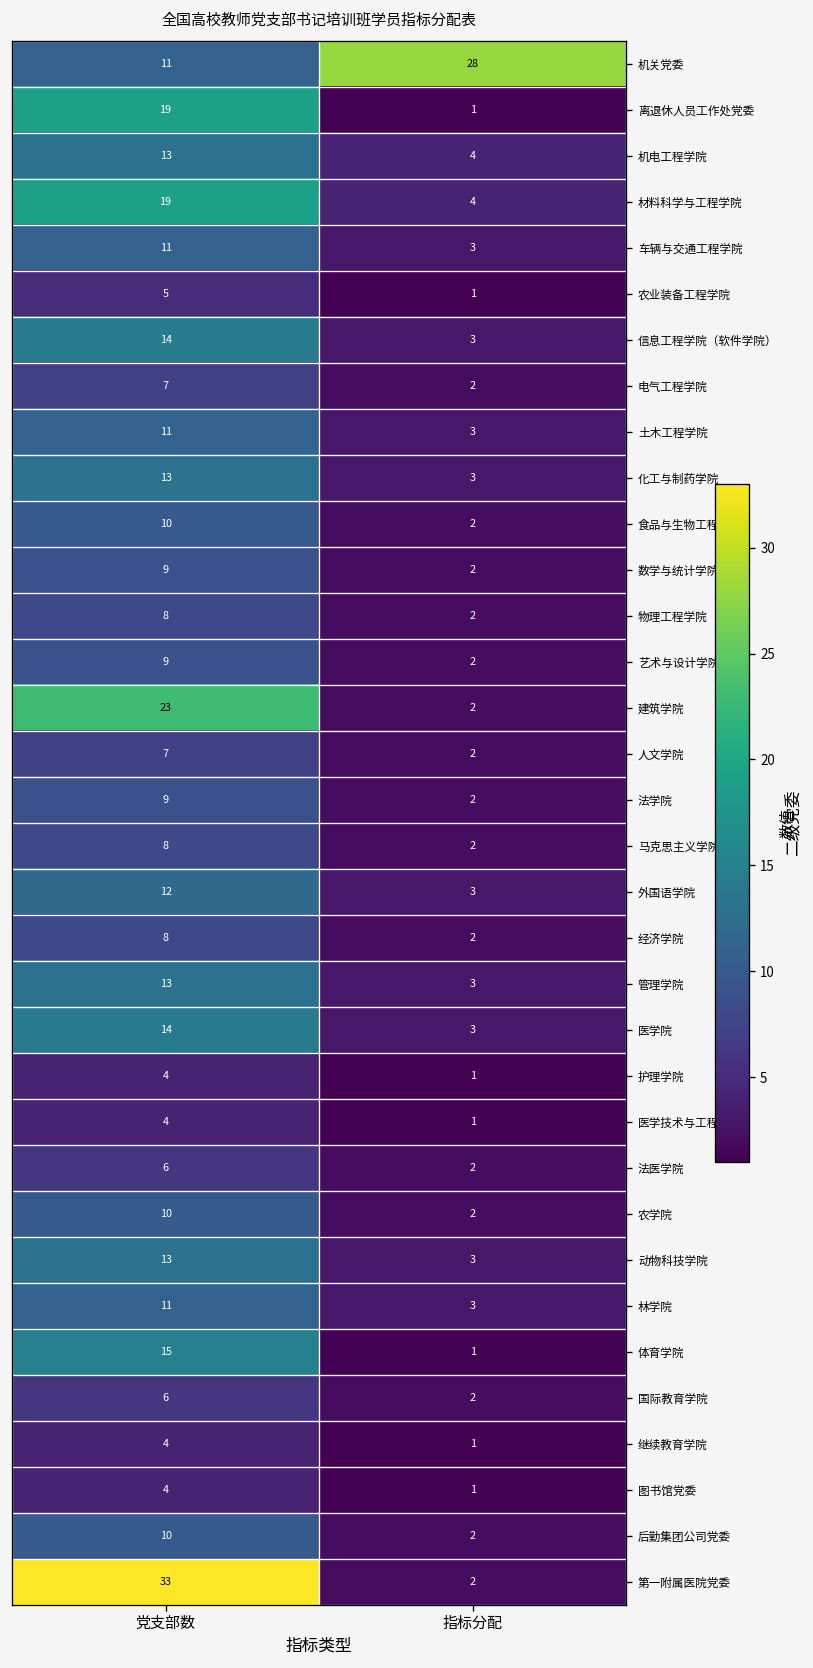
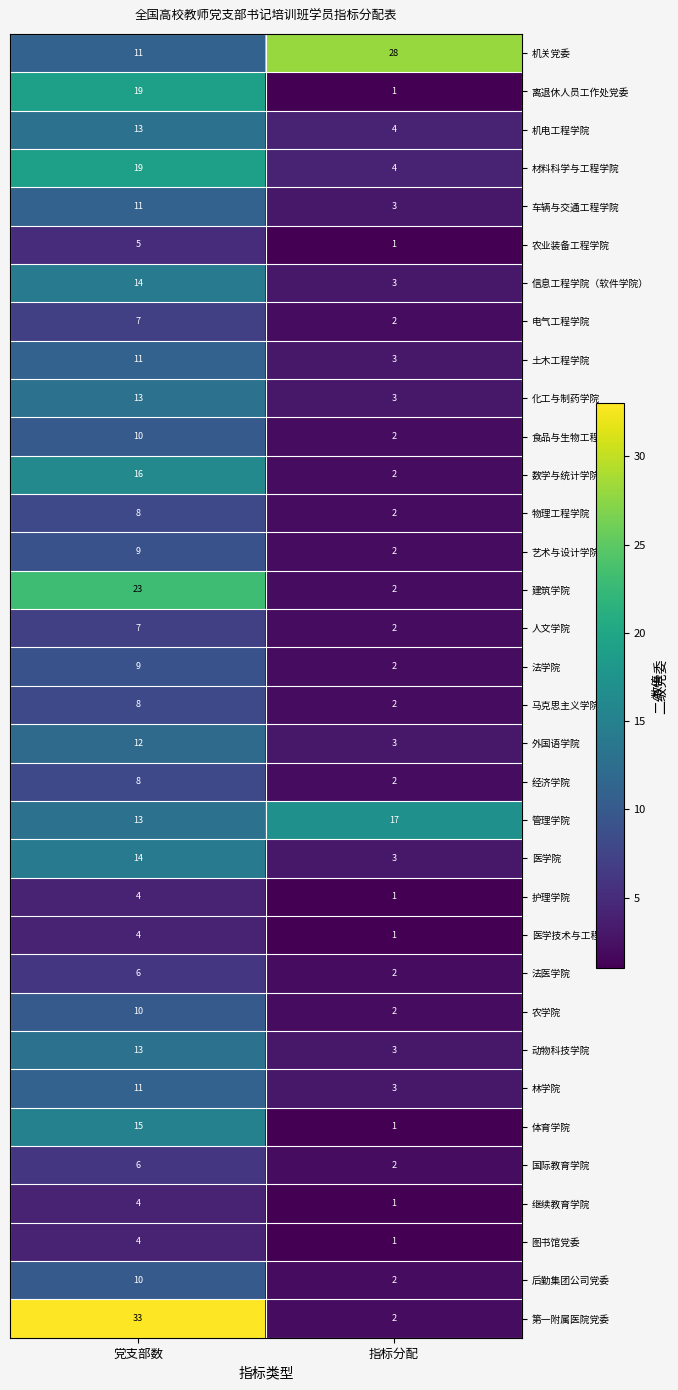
数学与统计学院, 党支部数: 9 -> 16
管理学院, 指标分配: 3 -> 17
